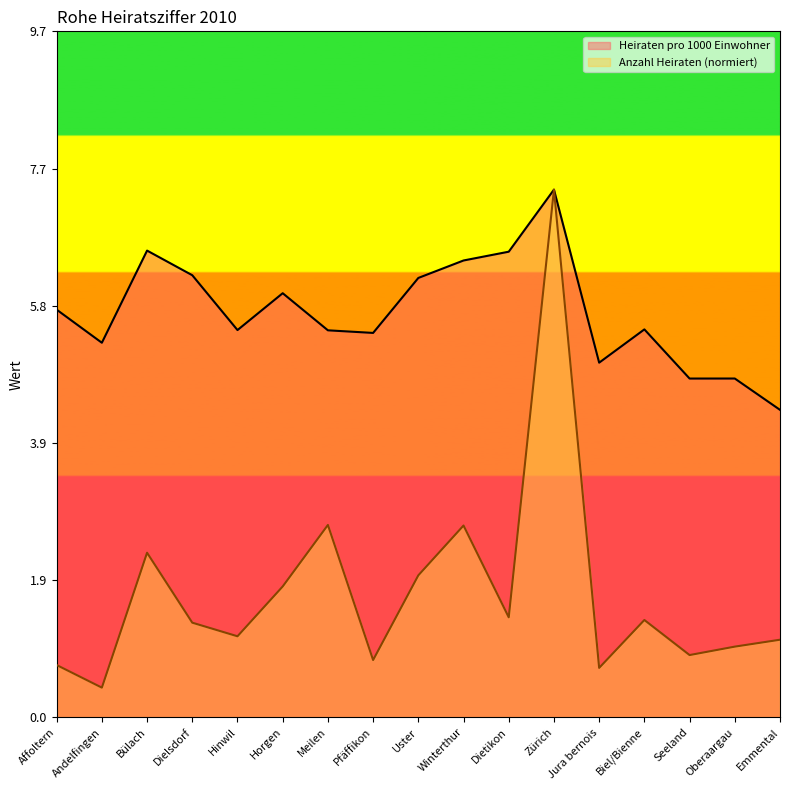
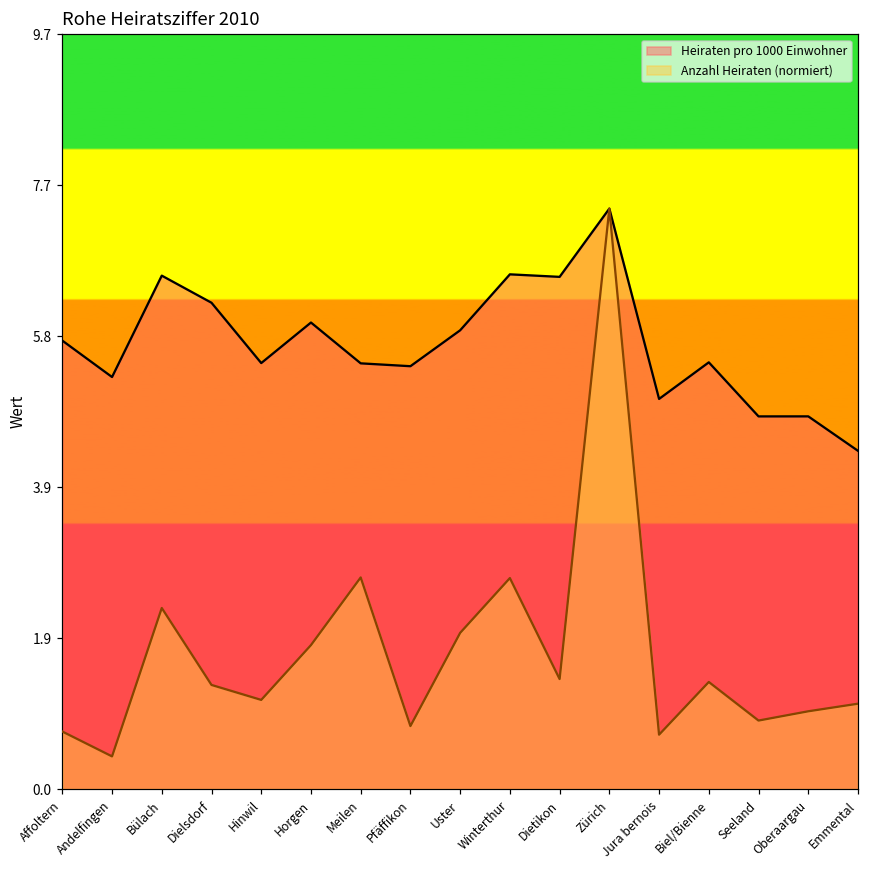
Heiraten pro 1000 Einwohner, Uster: 6.2 -> 5.9
Heiraten pro 1000 Einwohner, Winterthur: 6.4 -> 6.6
